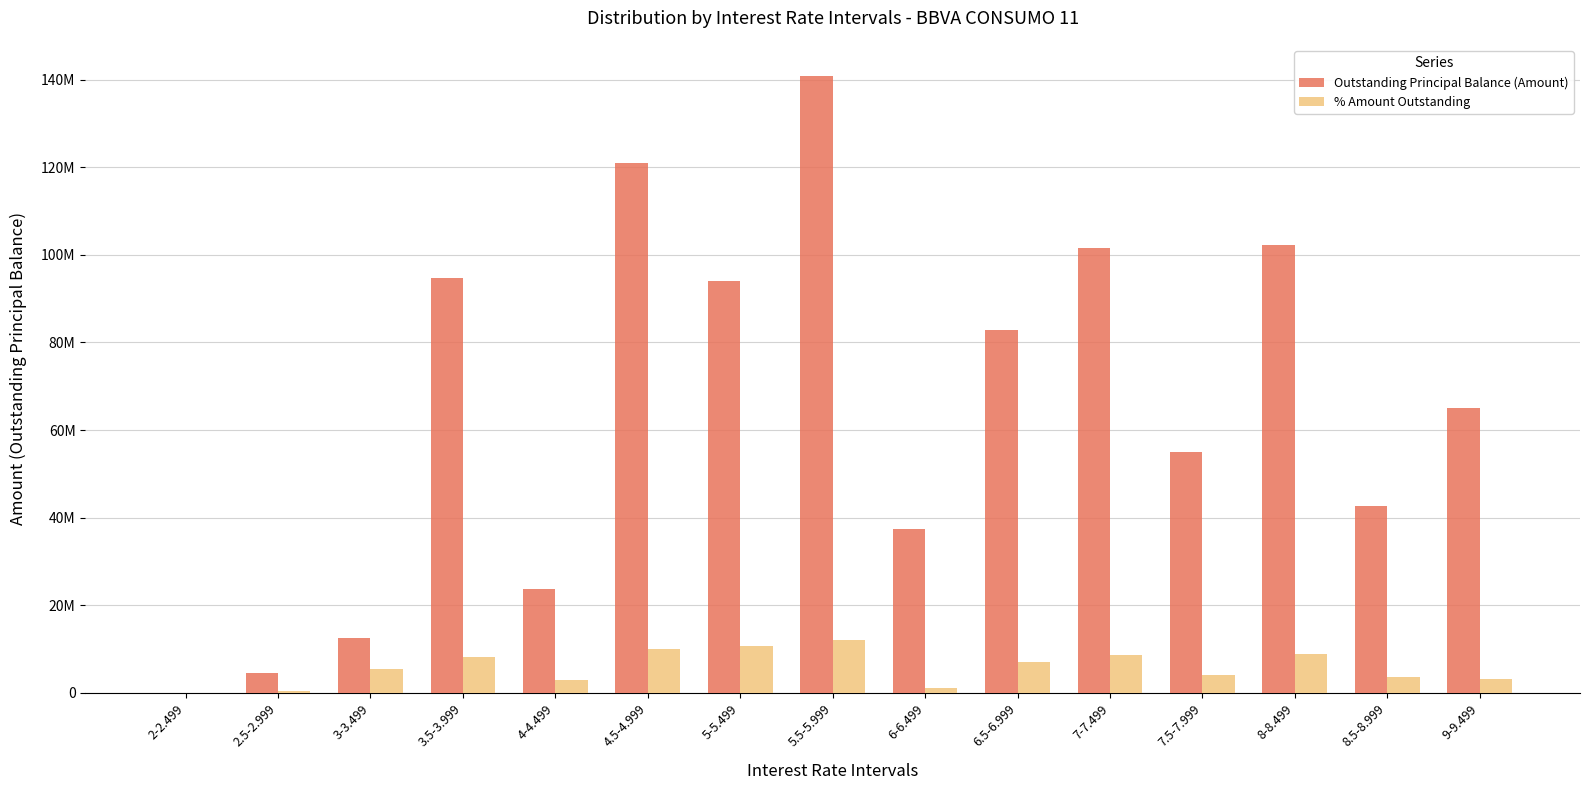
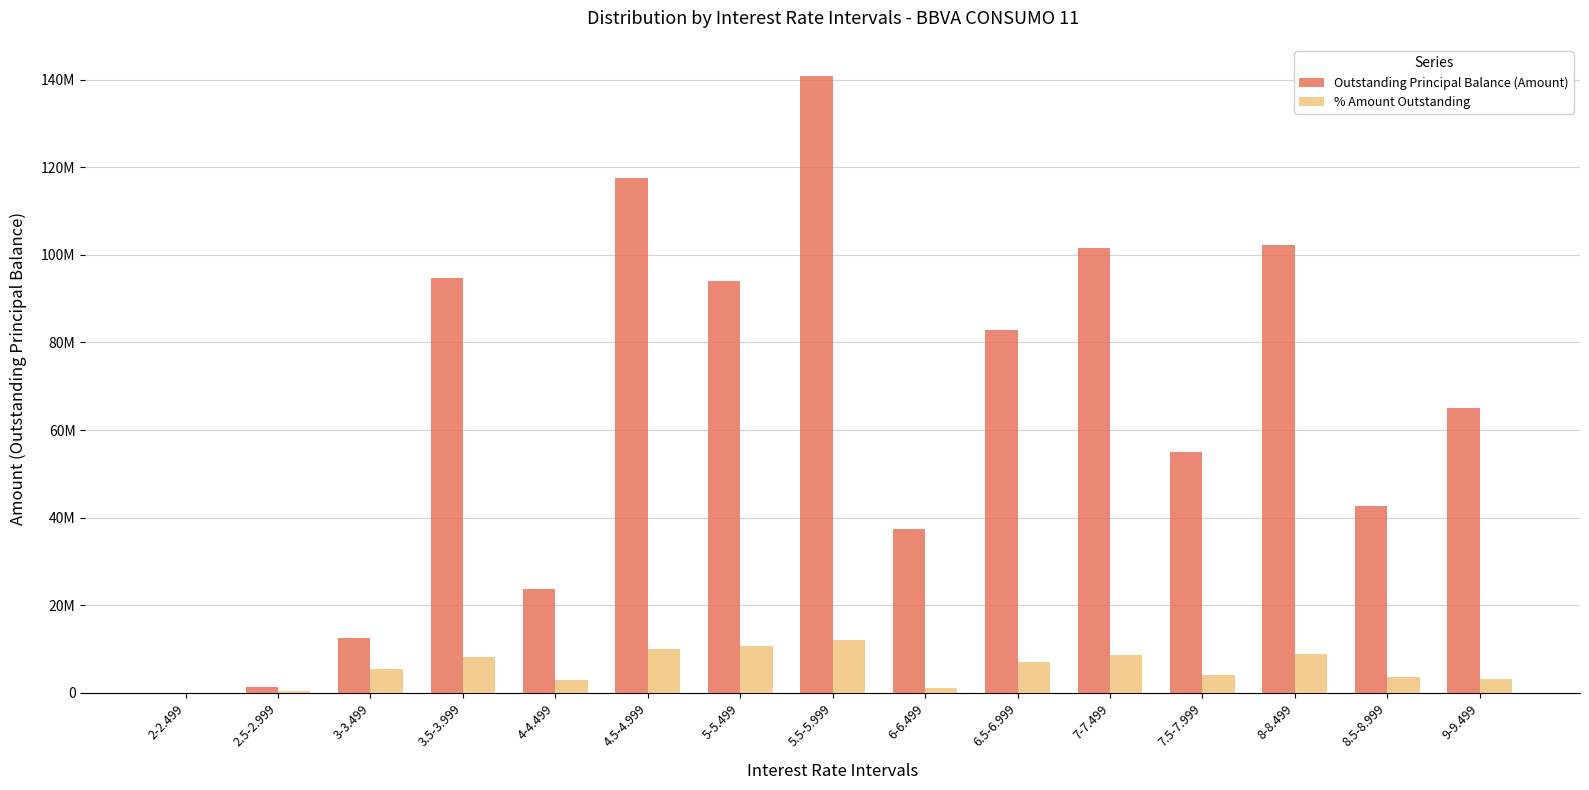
Outstanding Principal Balance (Amount), 2.5-2.999: 5000000 -> 1000000
Outstanding Principal Balance (Amount), 4.5-4.999: 121000000 -> 118000000
